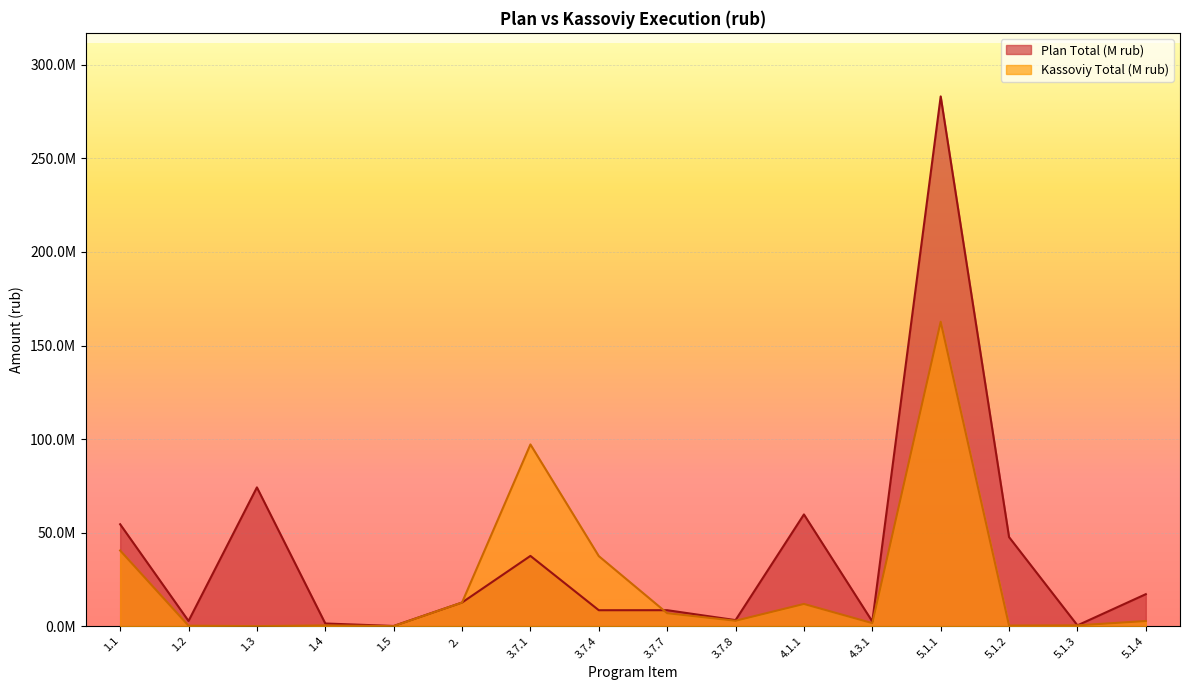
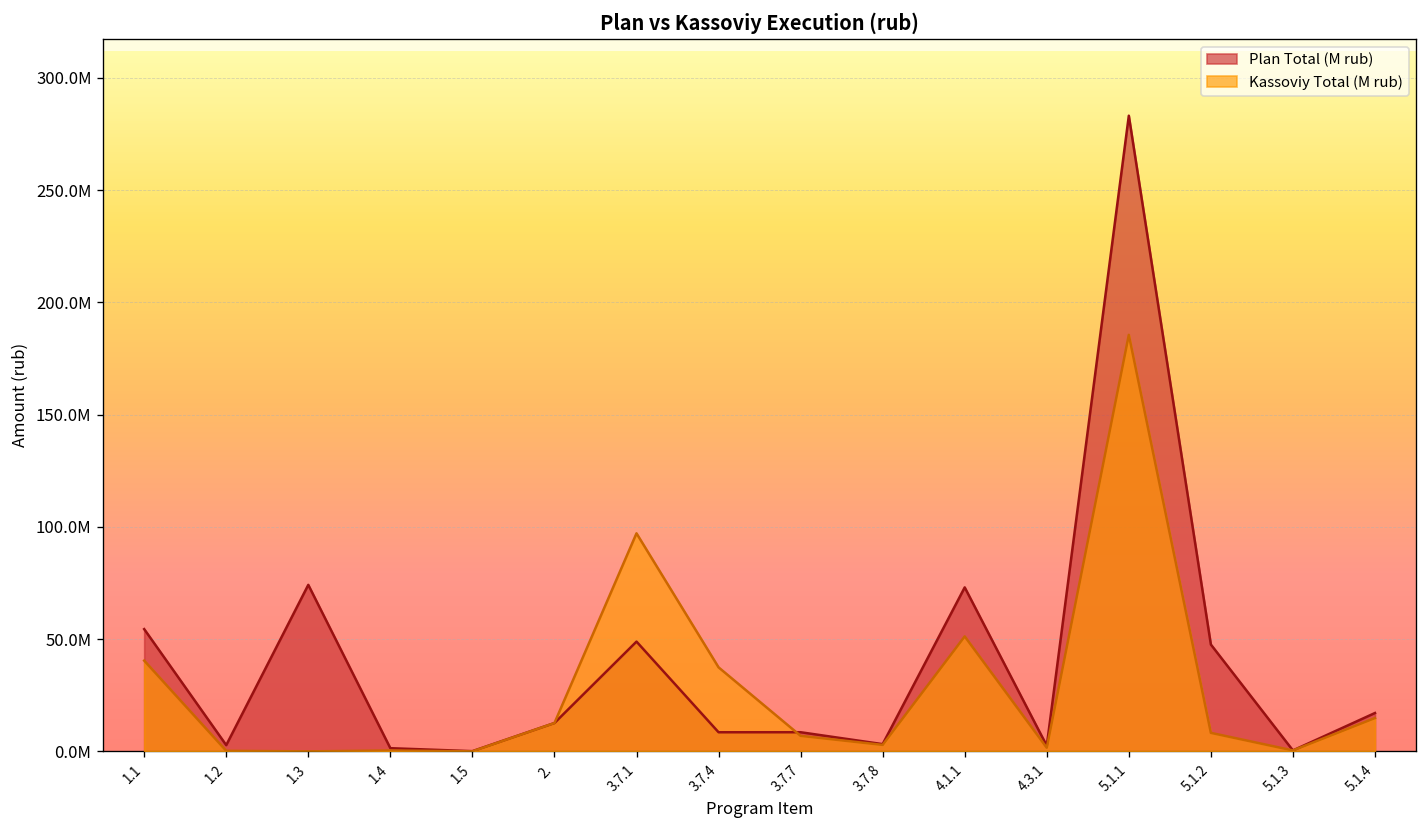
Plan Total (M rub), 3.7.1: 38000000 -> 49000000
Plan Total (M rub), 4.1.1: 60000000 -> 73000000
Kassoviy Total (M rub), 4.1.1: 12000000 -> 51000000
Kassoviy Total (M rub), 5.1.1: 163000000 -> 186000000
Kassoviy Total (M rub), 5.1.2: 0 -> 8000000
Kassoviy Total (M rub), 5.1.4: 3000000 -> 15000000
